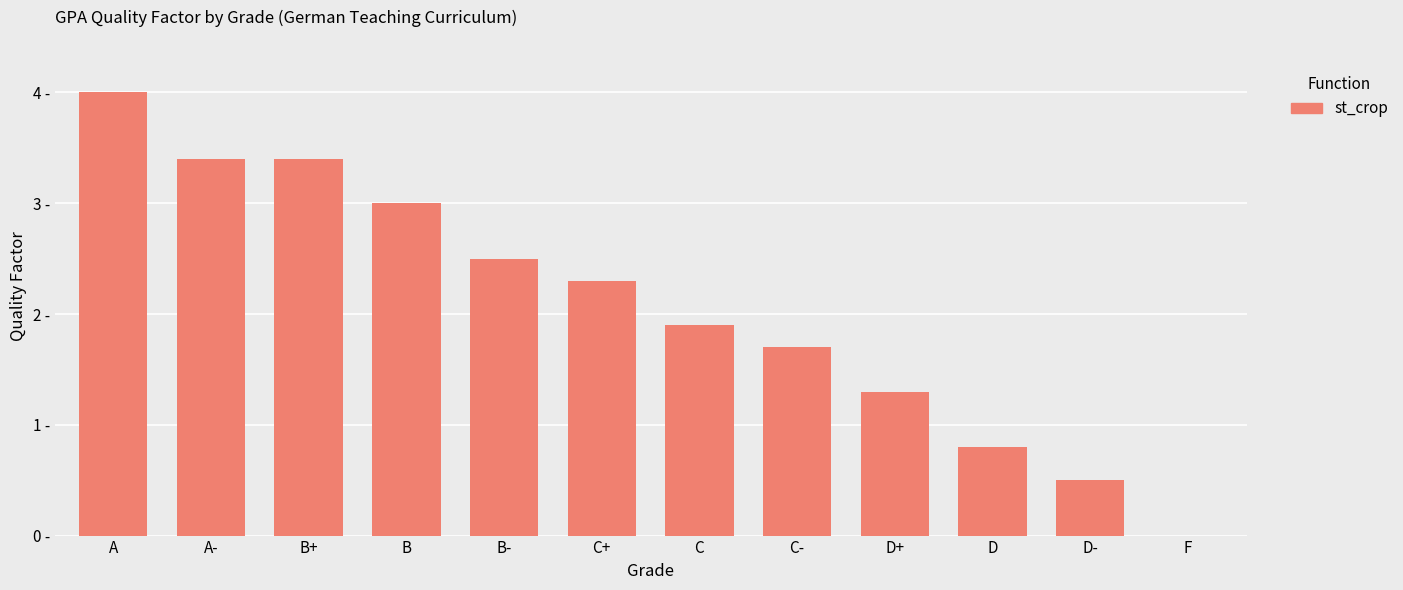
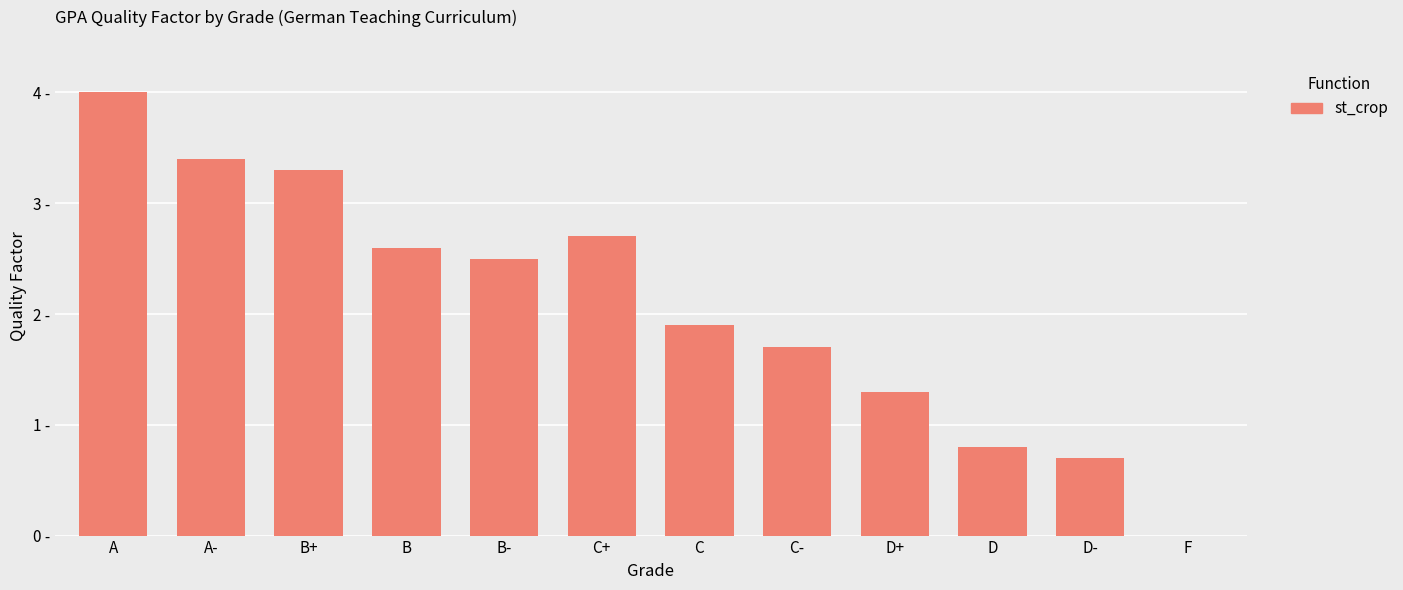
B+: 3.4 - -> 3.3 -
B: 3.0 - -> 2.6 -
C+: 2.3 - -> 2.7 -
D-: 0.5 - -> 0.7 -
